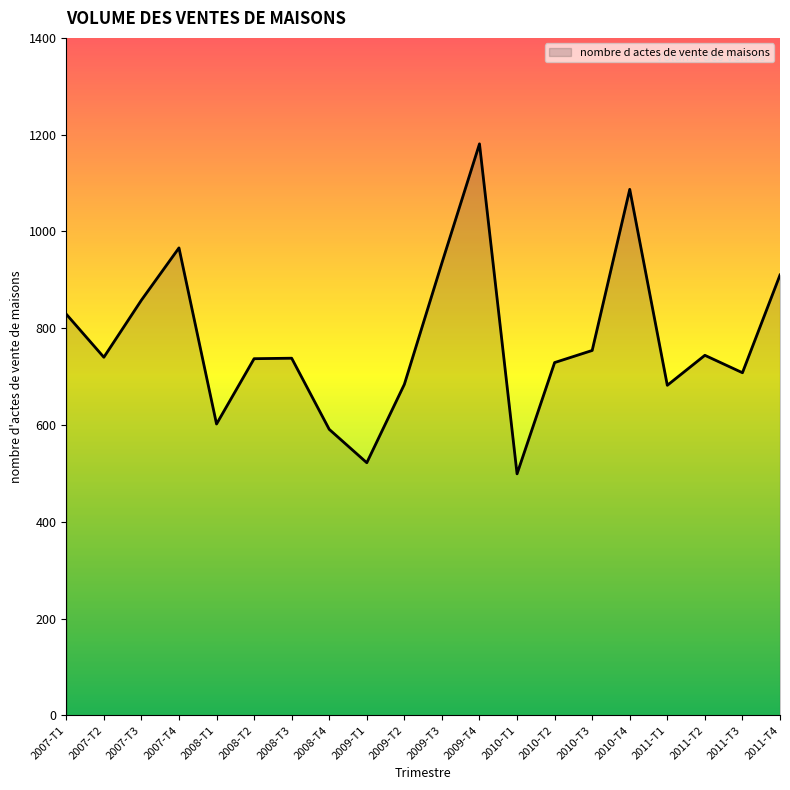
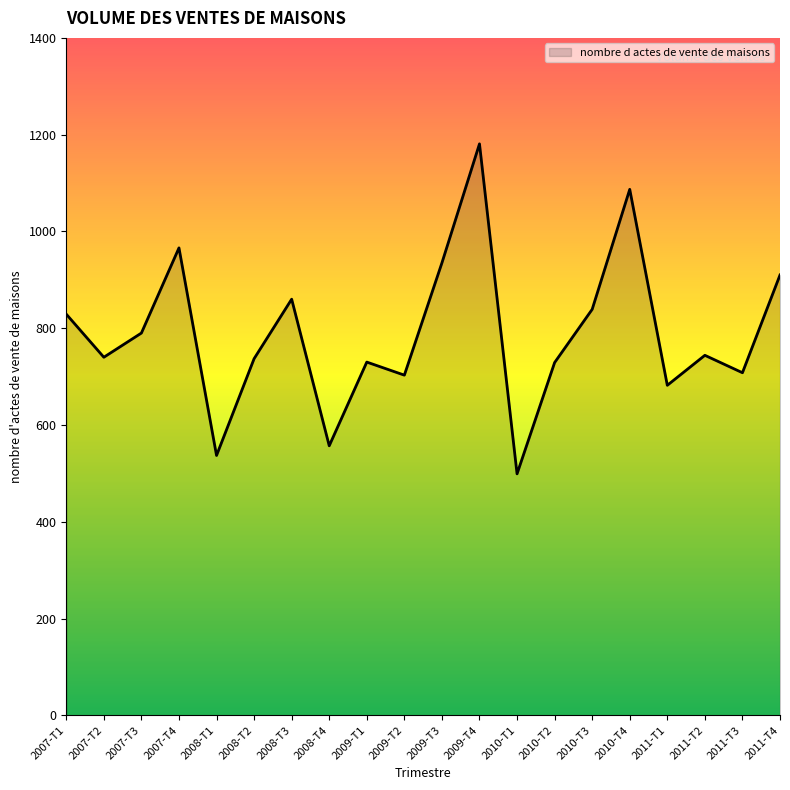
2007-T3: 860 -> 790
2008-T1: 600 -> 540
2008-T3: 740 -> 860
2008-T4: 590 -> 560
2009-T1: 520 -> 730
2009-T2: 680 -> 700
2010-T3: 750 -> 840
